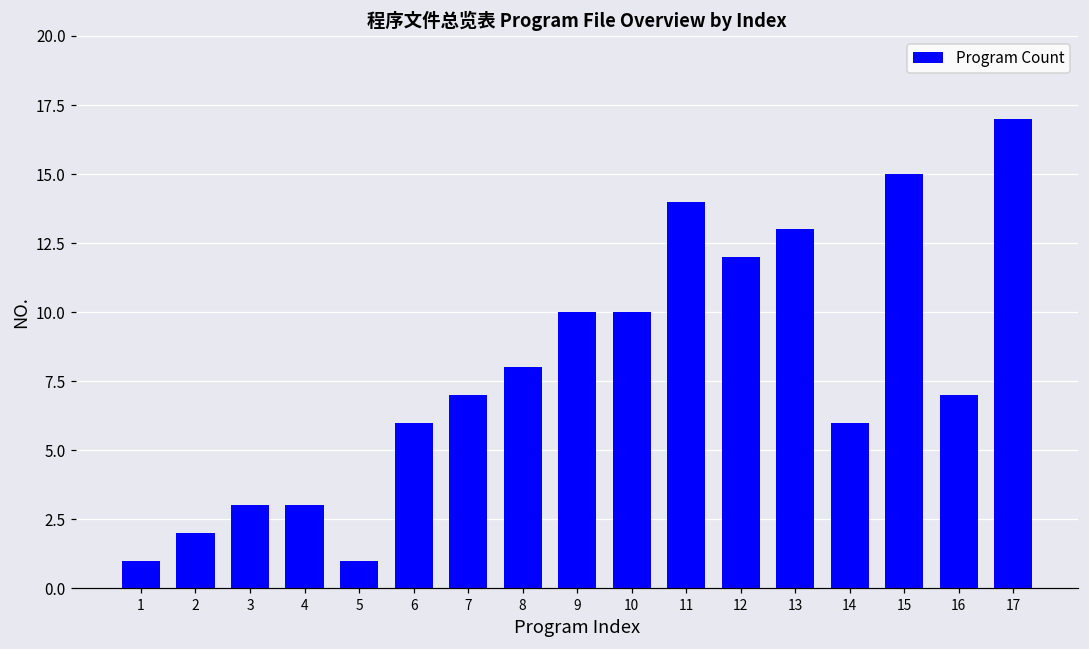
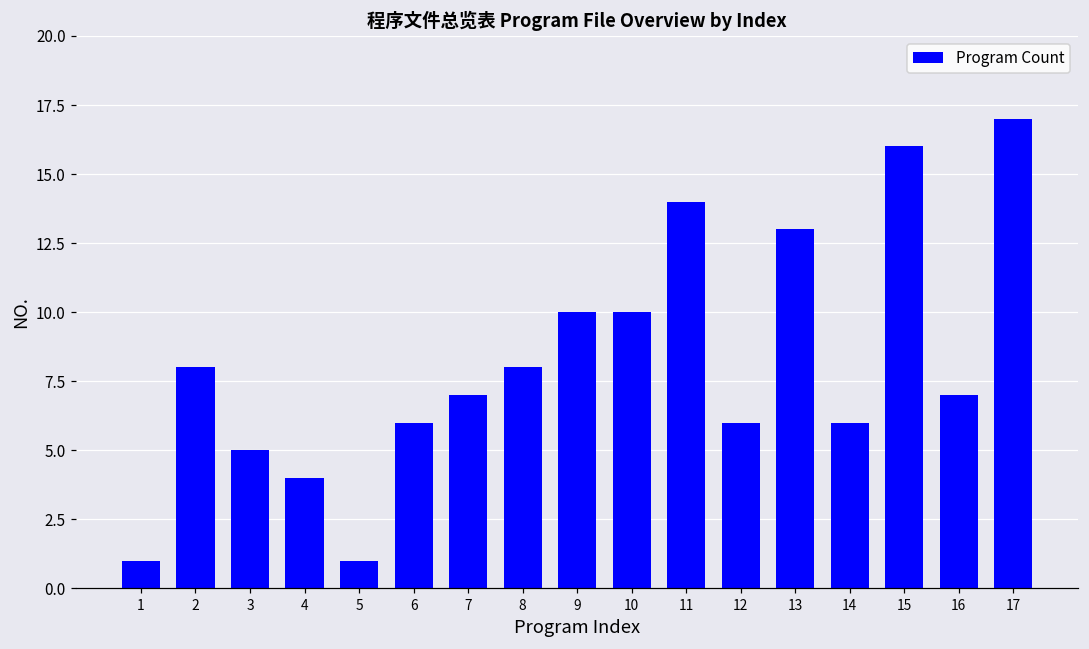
2: 2 -> 8
3: 3 -> 5
4: 3 -> 4
12: 12 -> 6
15: 15 -> 16
